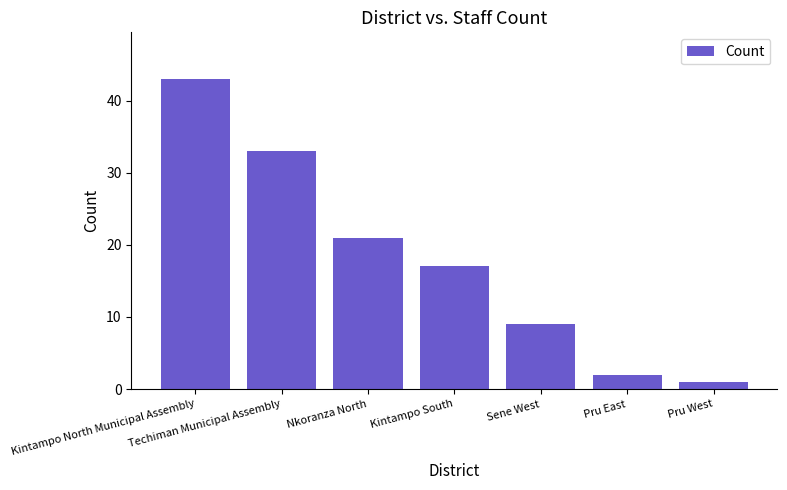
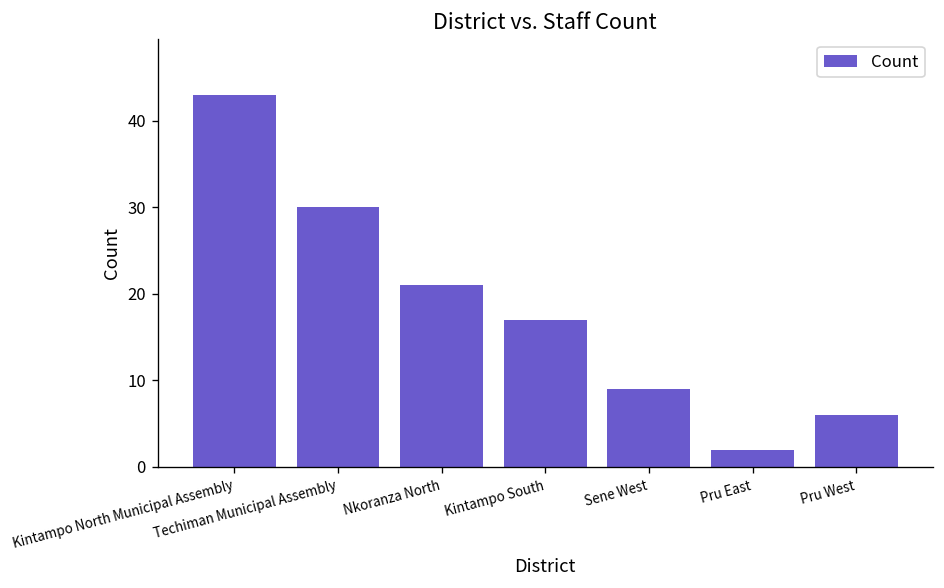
Techiman Municipal Assembly: 33 -> 30
Pru West: 1 -> 6
